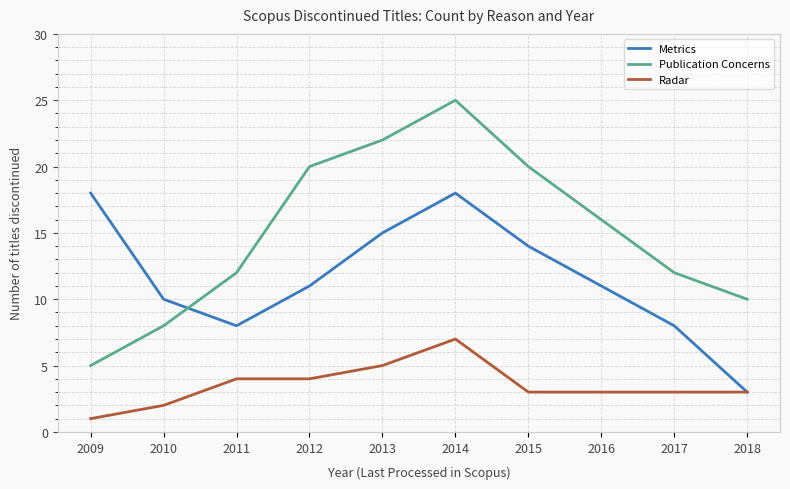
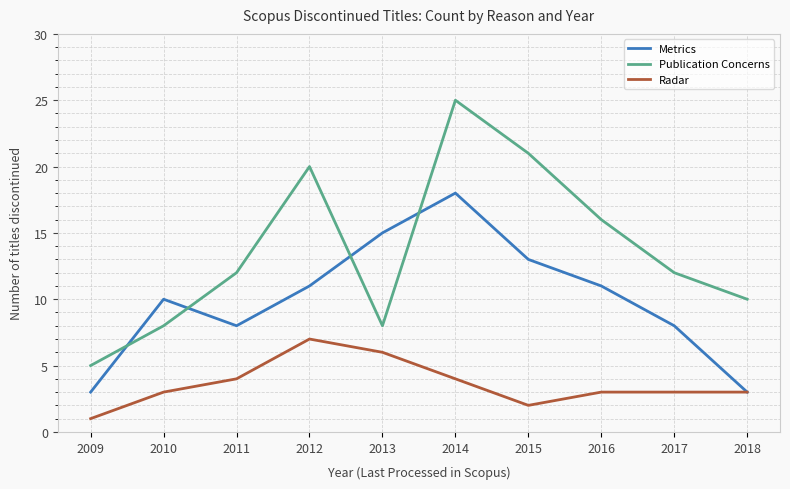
Metrics, 2009: 18 -> 3
Radar, 2010: 2 -> 3
Radar, 2012: 4 -> 7
Publication Concerns, 2013: 22 -> 8
Radar, 2013: 5 -> 6
Radar, 2014: 7 -> 4
Metrics, 2015: 14 -> 13
Publication Concerns, 2015: 20 -> 21
Radar, 2015: 3 -> 2
